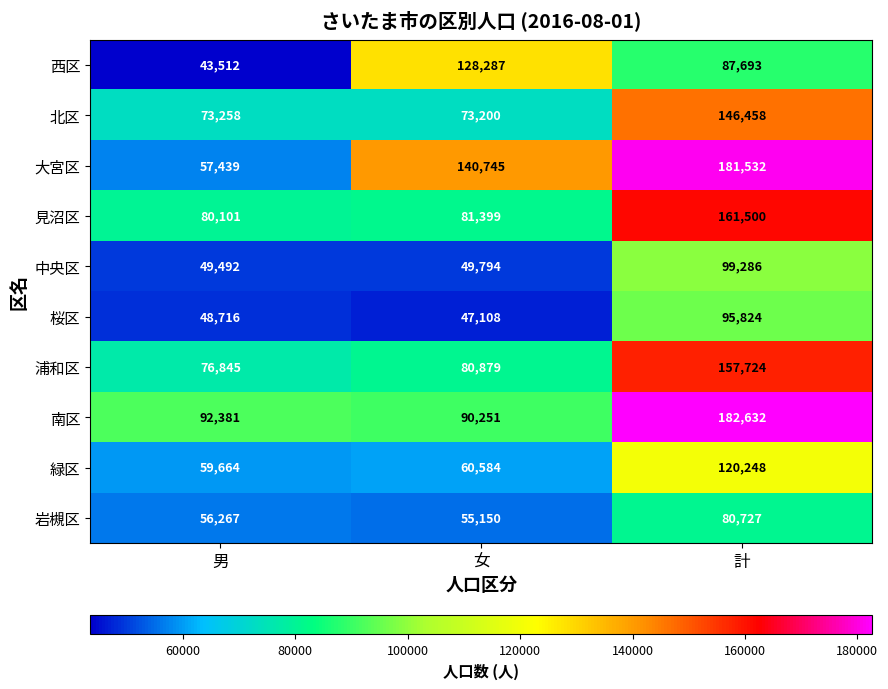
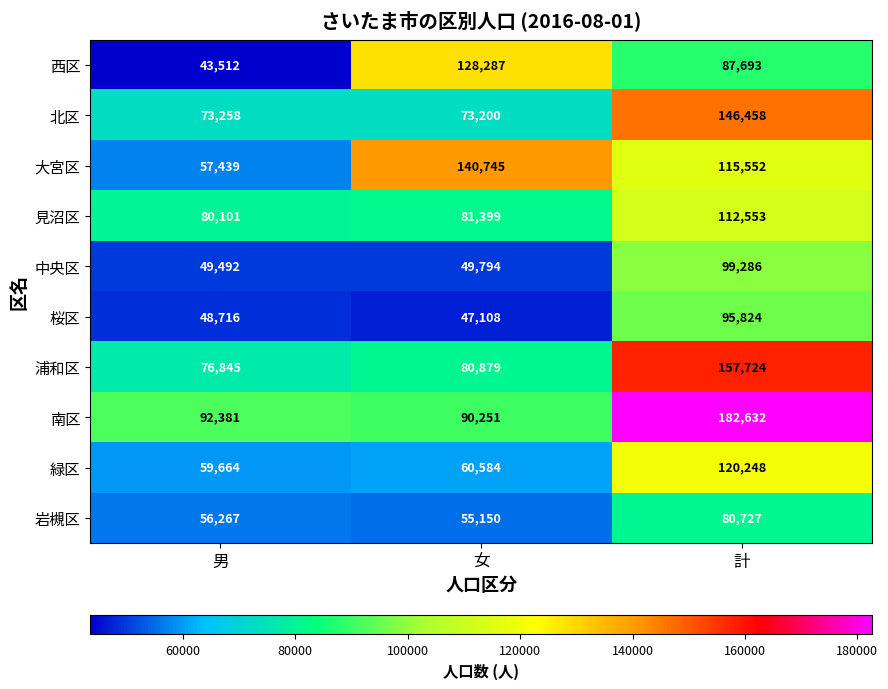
大宮区, 計: 181,532 -> 115,552
見沼区, 計: 161,500 -> 112,553
